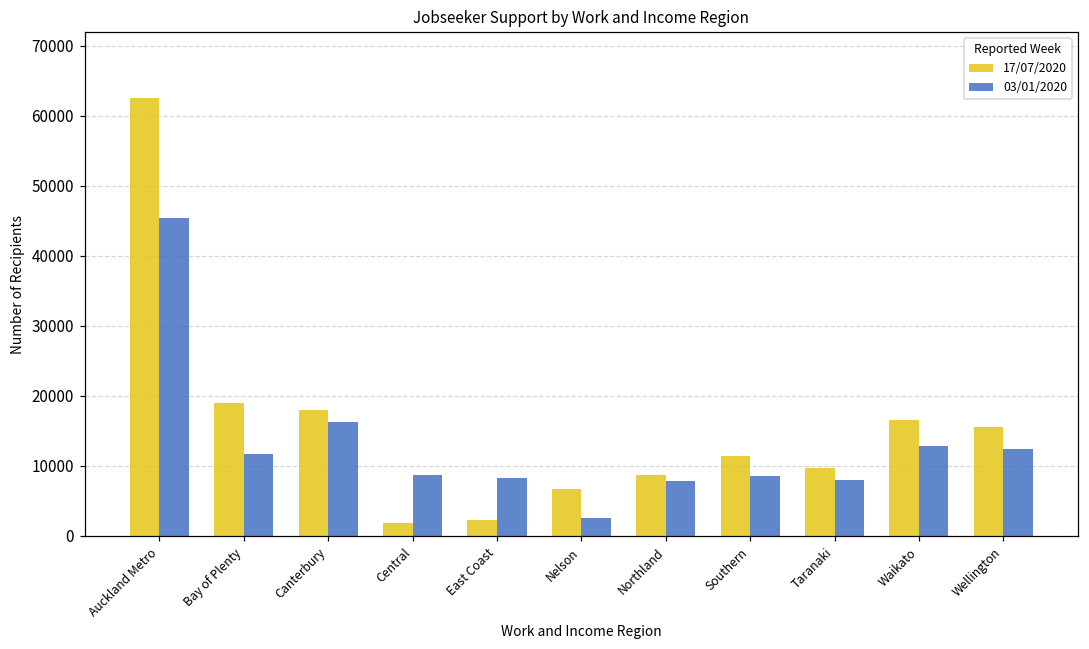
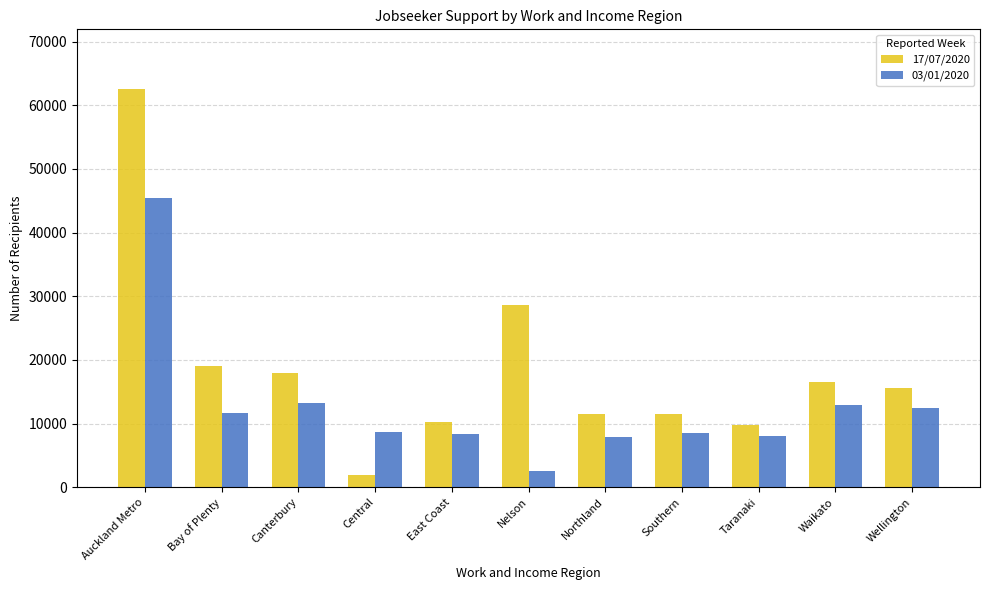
03/01/2020, Canterbury: 16000 -> 13000
17/07/2020, East Coast: 2000 -> 10000
17/07/2020, Nelson: 7000 -> 29000
17/07/2020, Northland: 9000 -> 11000
